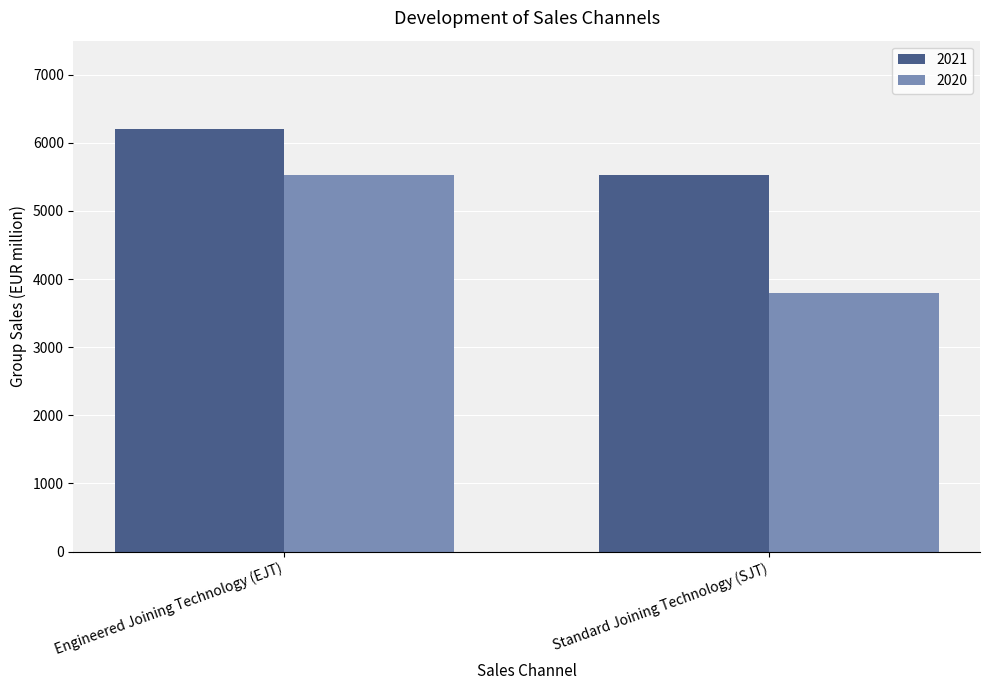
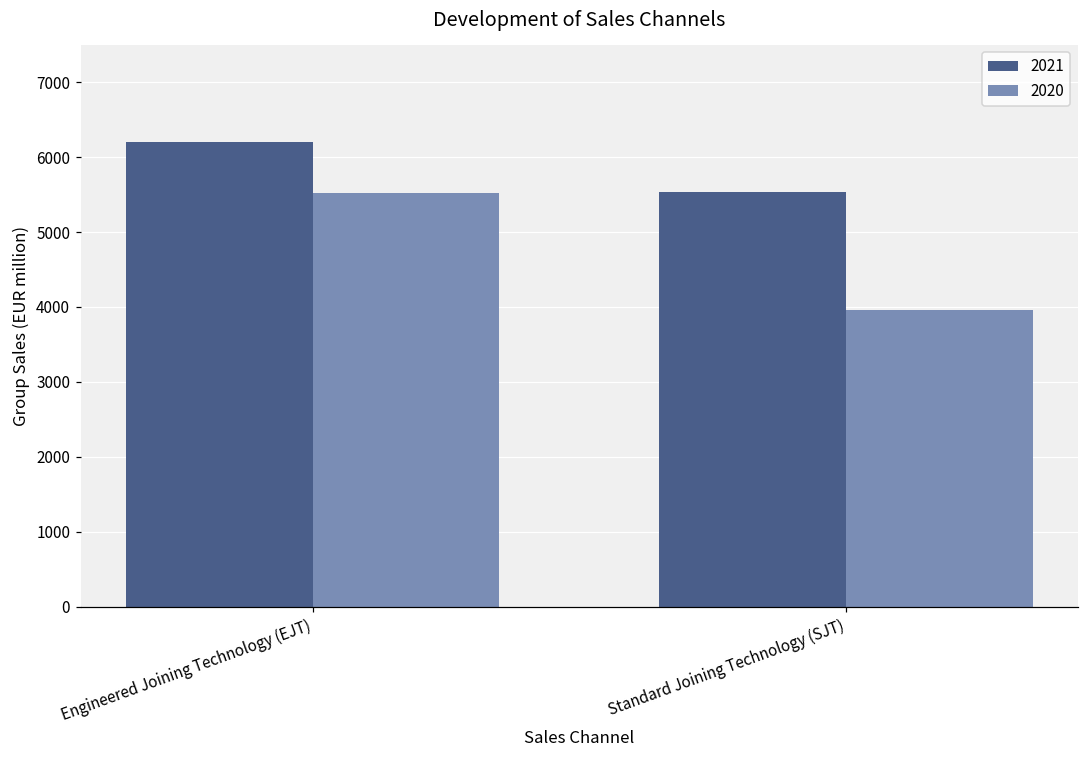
2020, Standard Joining Technology (SJT): 3800 -> 4000
